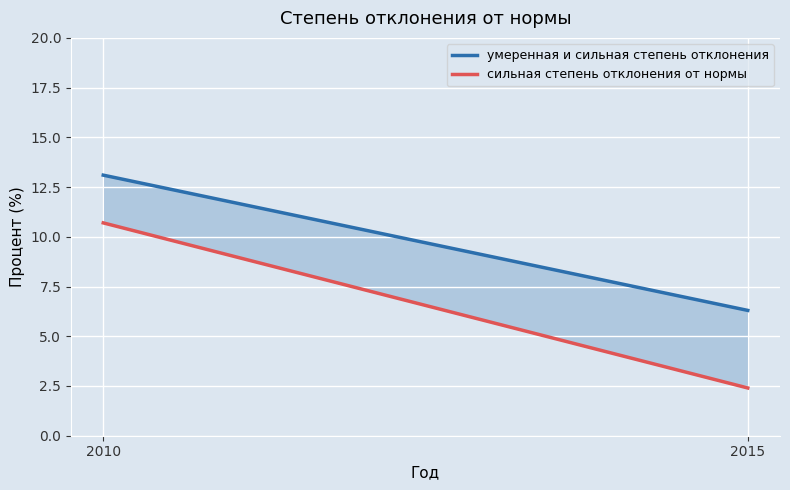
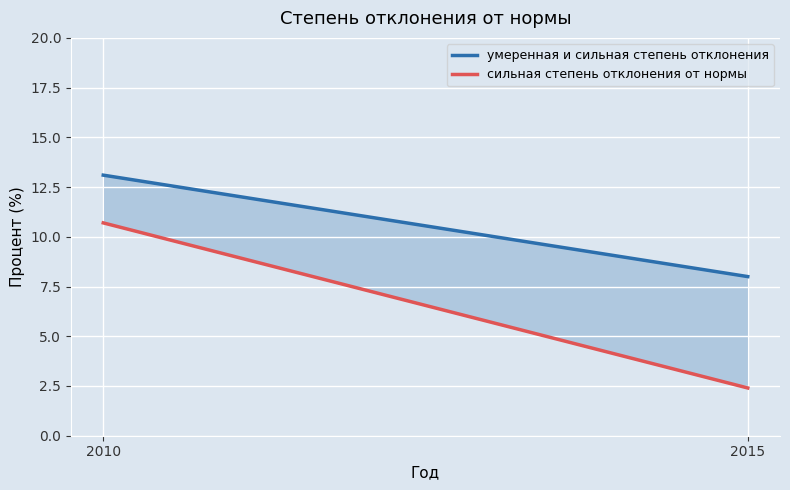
умеренная и сильная степень отклонения, 2015: 6.3 -> 8.0
